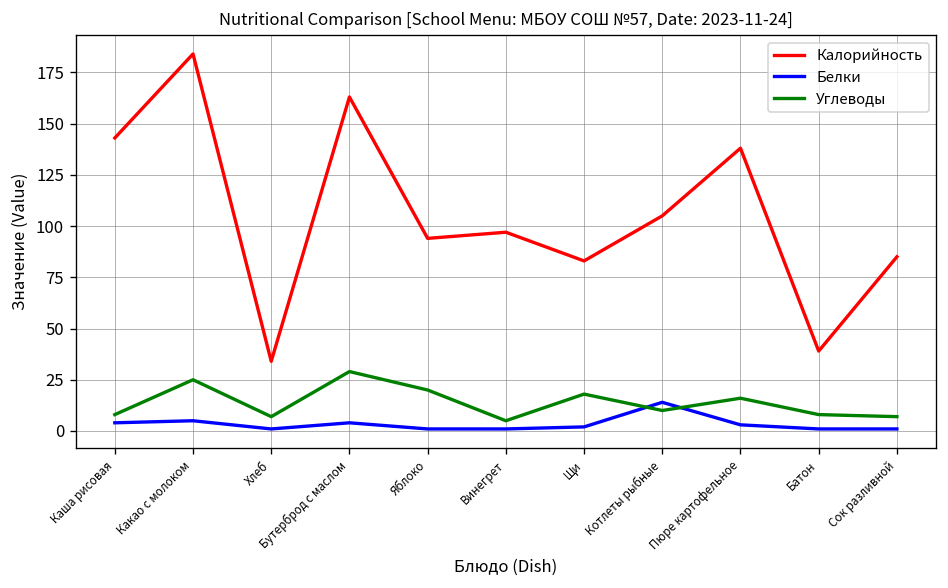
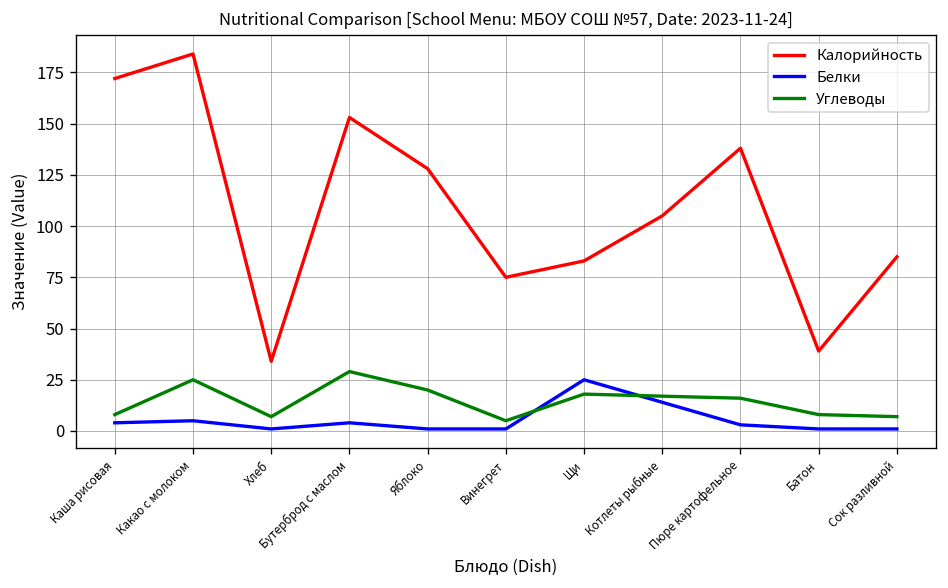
Калорийность, Каша рисовая: 143 -> 172
Калорийность, Бутерброд с маслом: 163 -> 153
Калорийность, Яблоко: 94 -> 128
Калорийность, Винегрет: 97 -> 75
Белки, Щи: 2 -> 25
Углеводы, Котлеты рыбные: 10 -> 17
